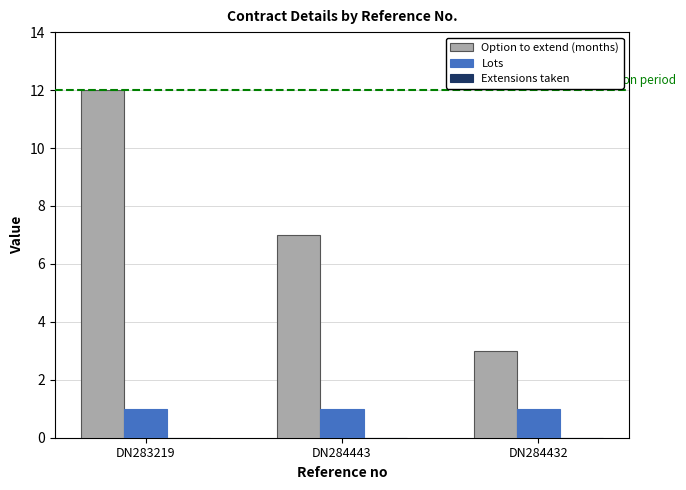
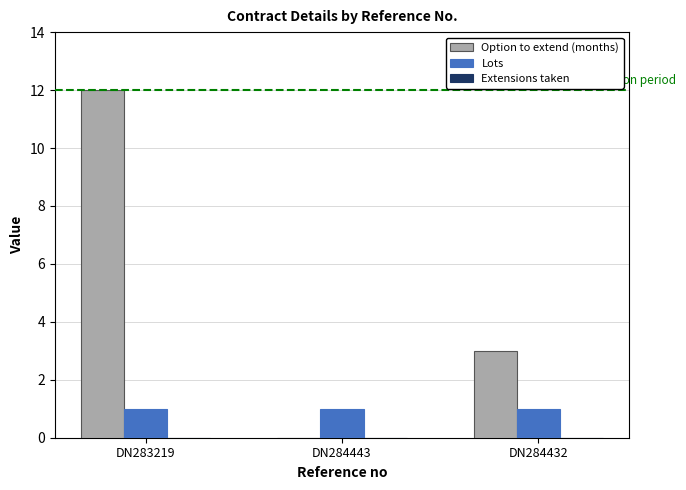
Option to extend (months), DN284443: 7 -> 0
